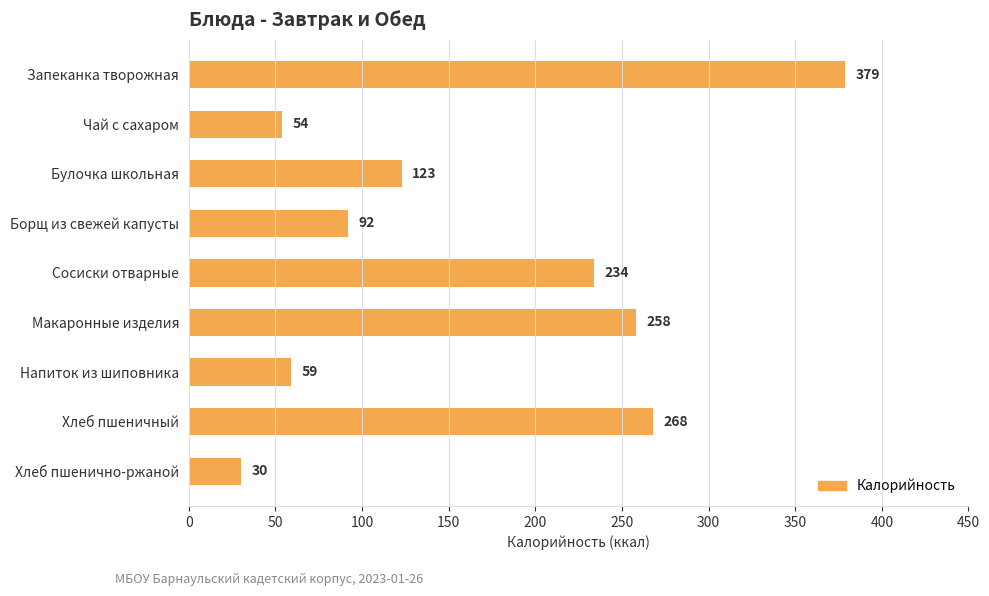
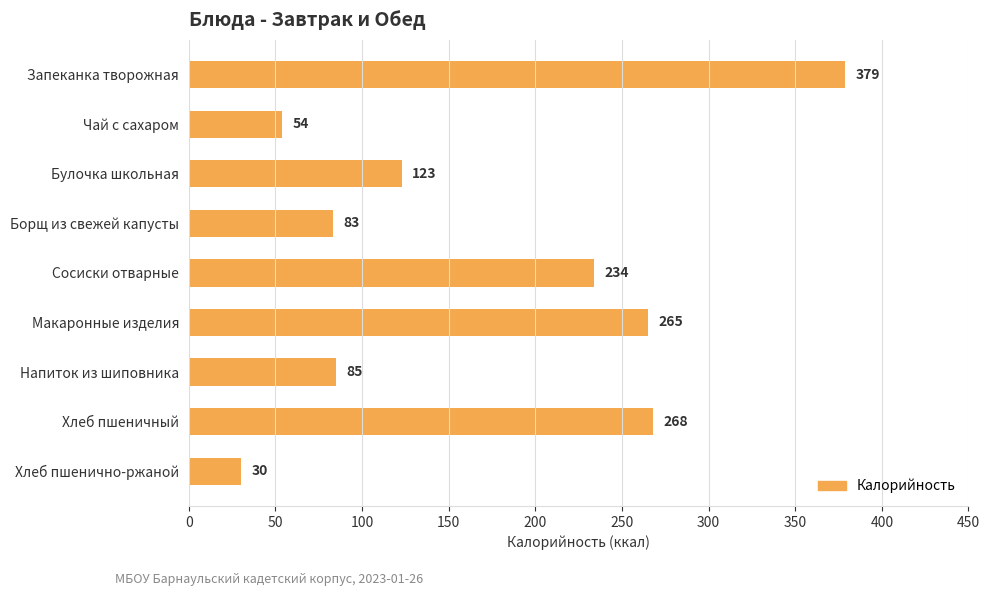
Борщ из свежей капусты: 92 -> 83
Макаронные изделия: 258 -> 265
Напиток из шиповника: 59 -> 85
